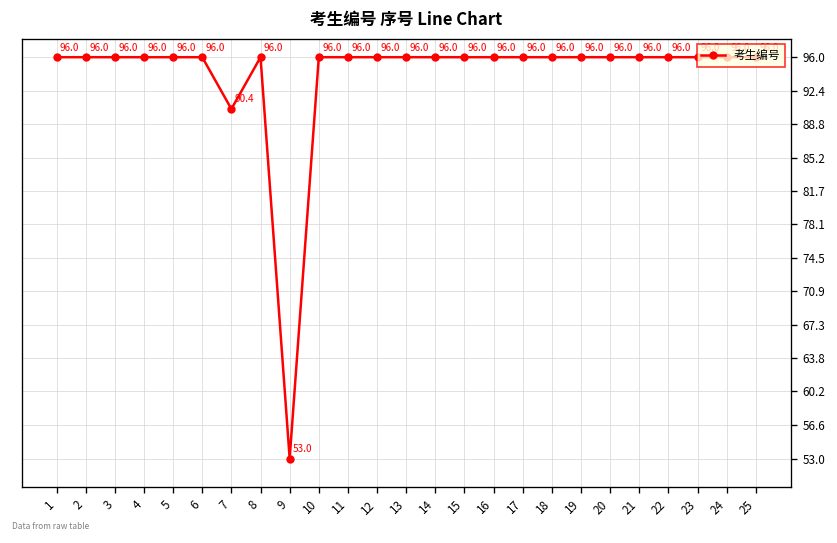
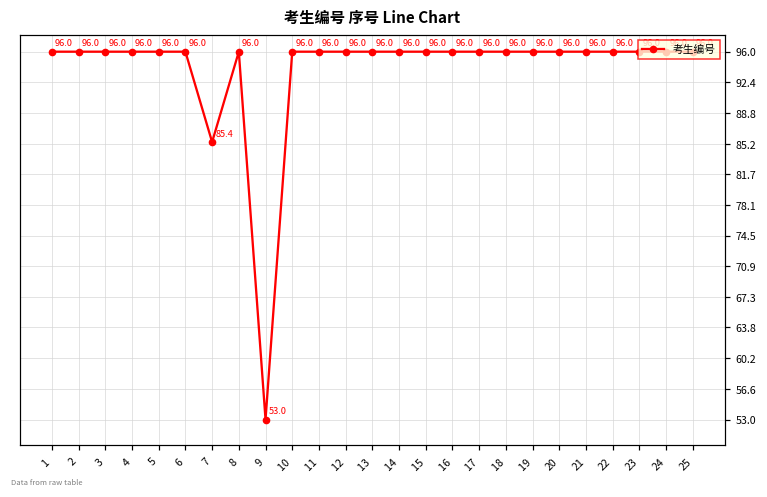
7: 90.4 -> 85.4
